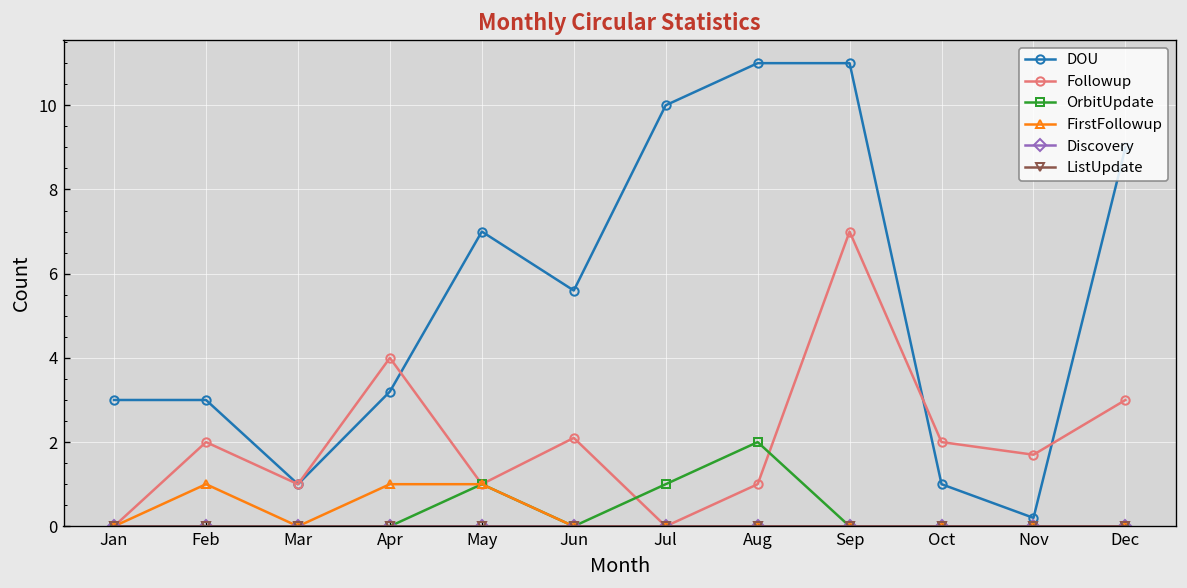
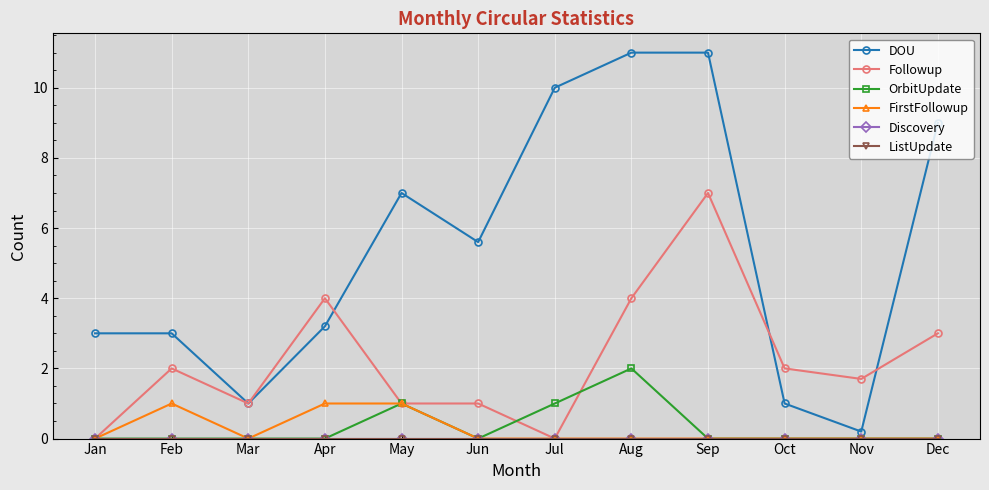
Followup, Jun: 2.1 -> 1.0
Followup, Aug: 1 -> 4
